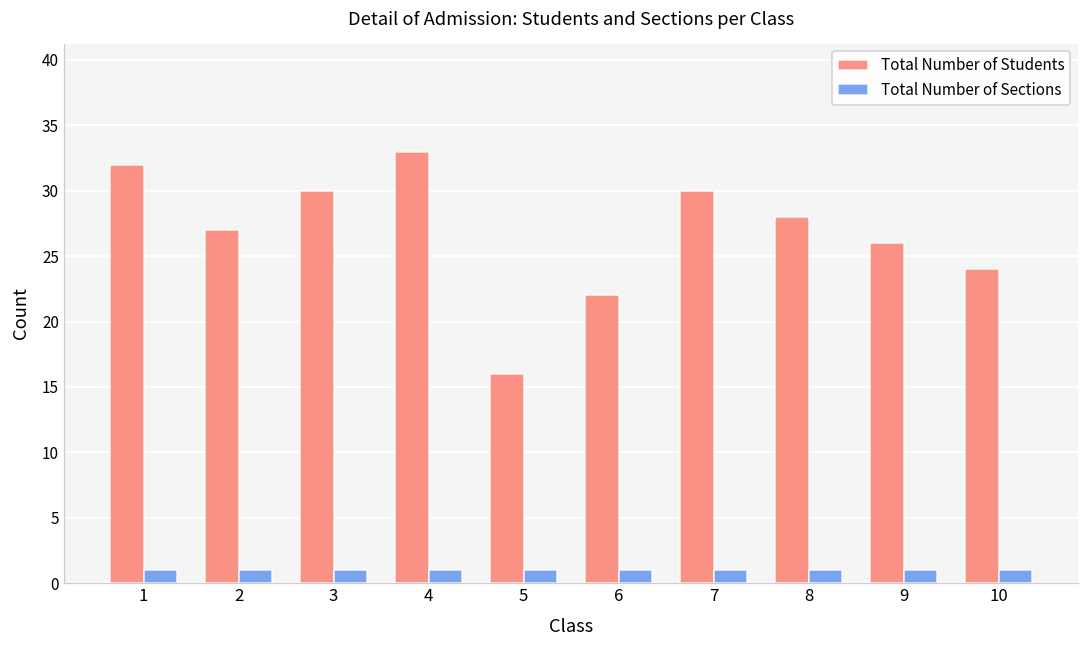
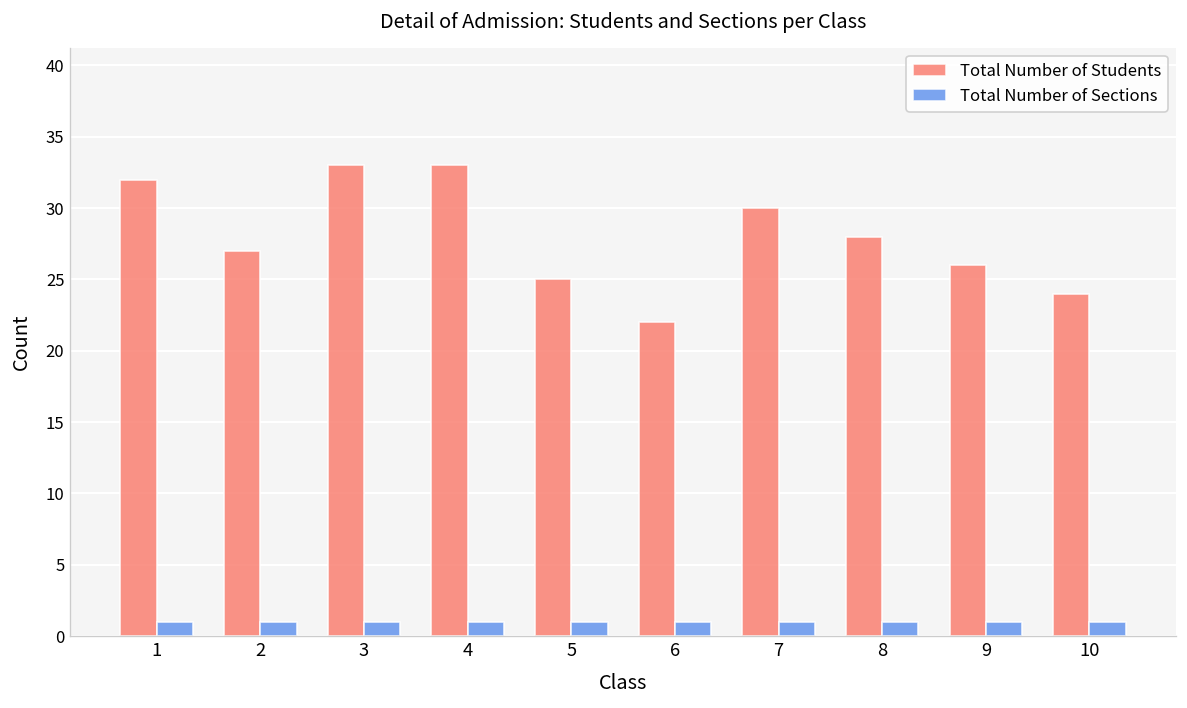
Total Number of Students, 3: 30 -> 33
Total Number of Students, 5: 16 -> 25
